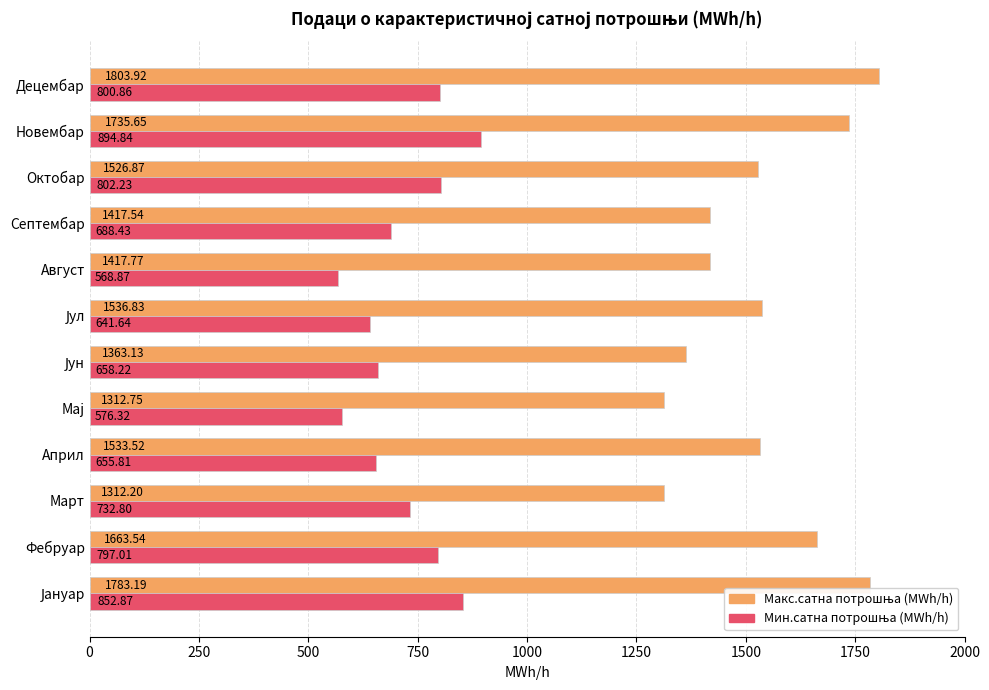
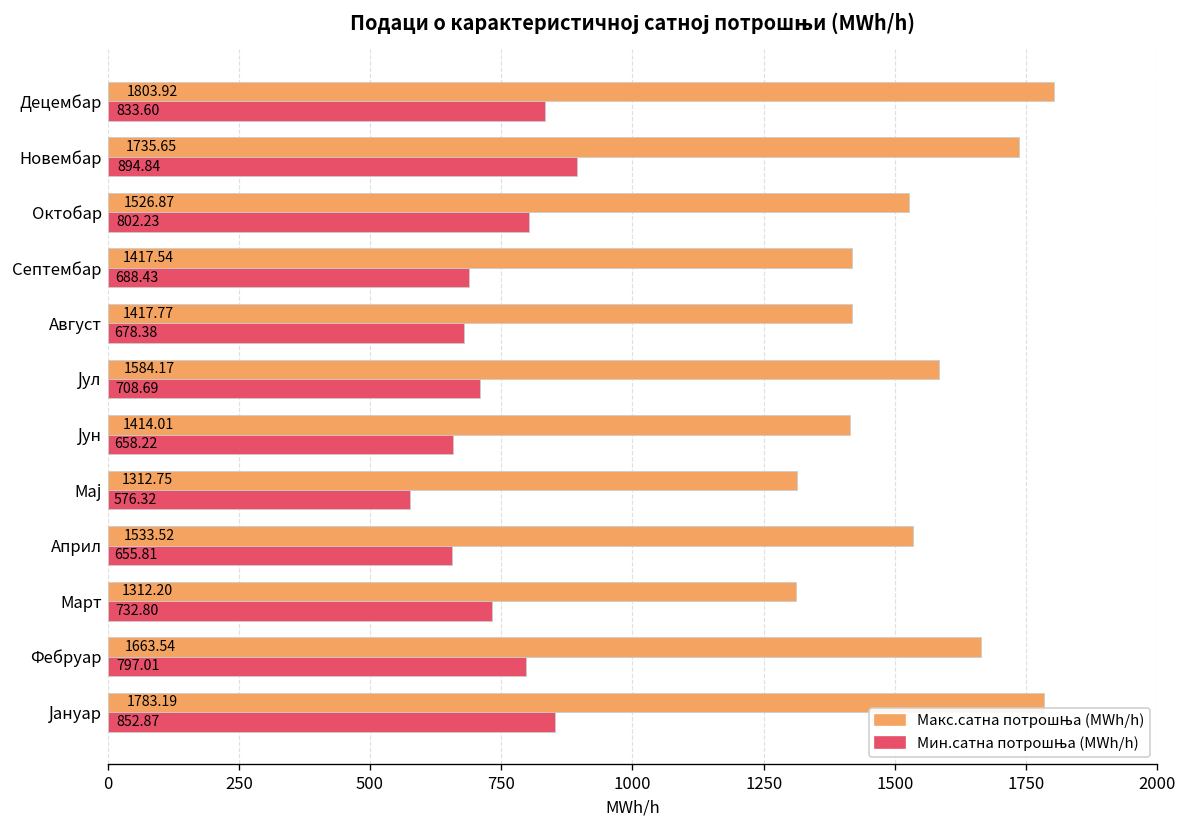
Мин.сатна потрошња (MWh/h), Децембар: 800.86 -> 833.60
Мин.сатна потрошња (MWh/h), Август: 568.87 -> 678.38
Макс.сатна потрошња (MWh/h), Јул: 1536.83 -> 1584.17
Мин.сатна потрошња (MWh/h), Јул: 641.64 -> 708.69
Макс.сатна потрошња (MWh/h), Јун: 1363.13 -> 1414.01
